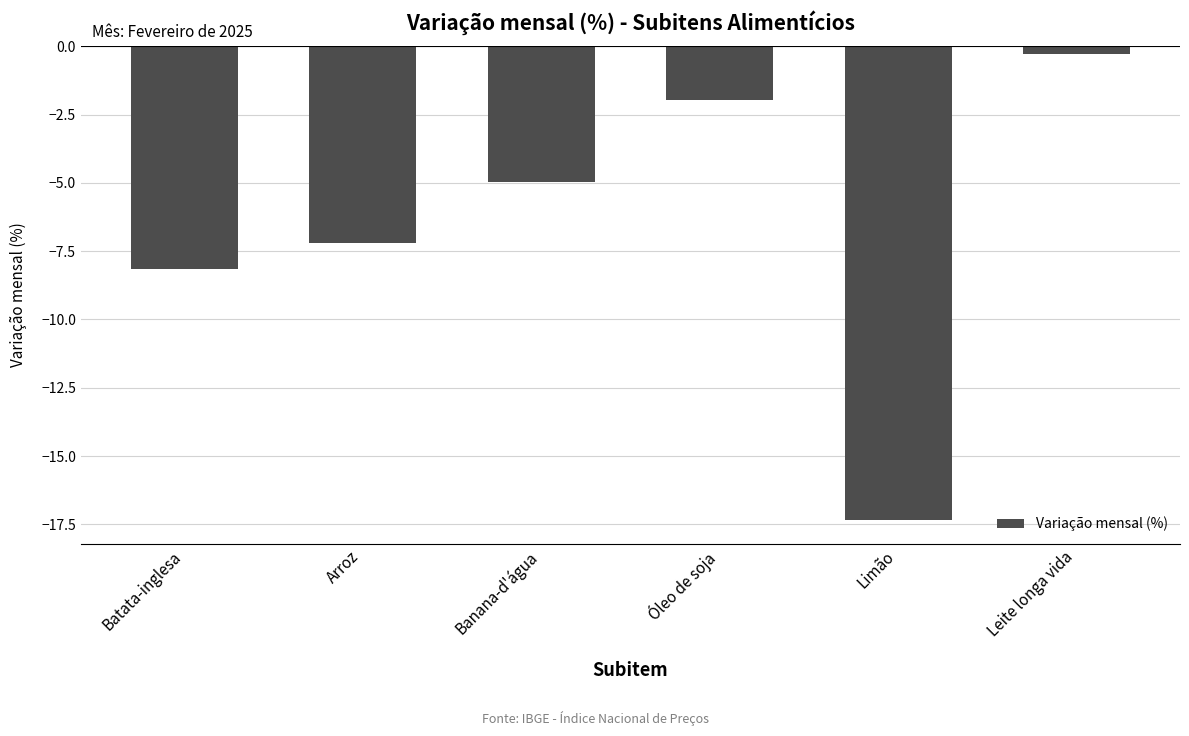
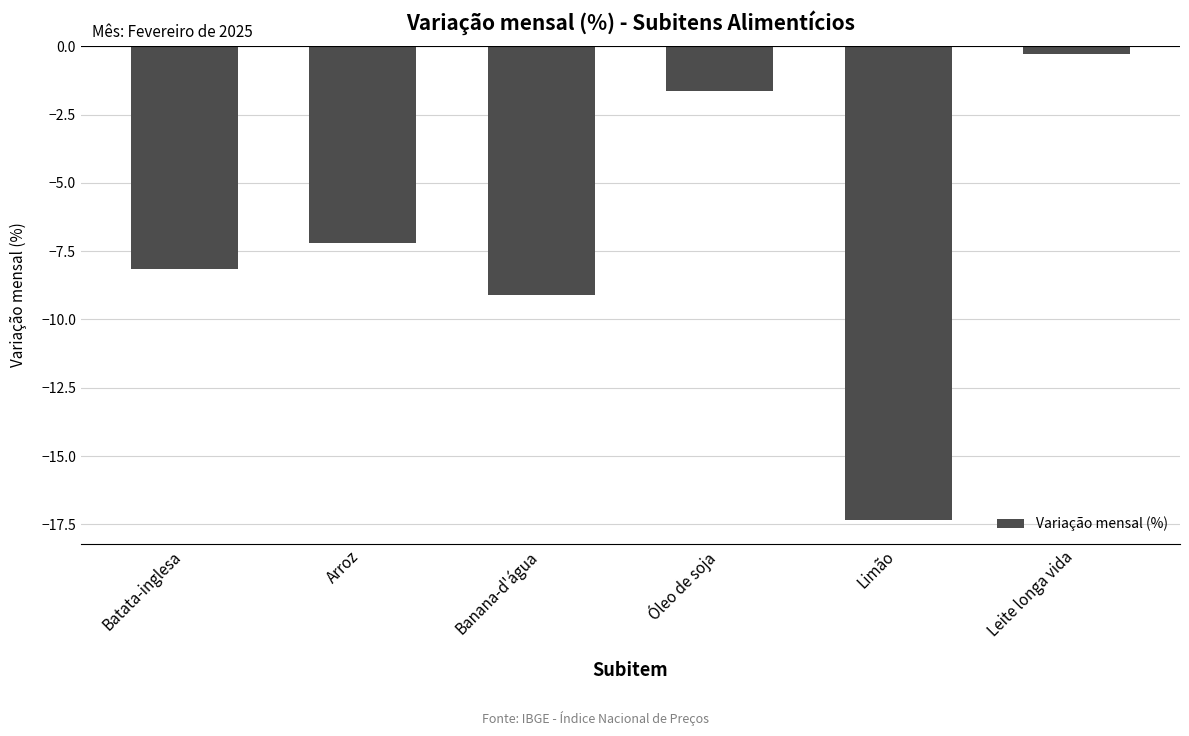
Banana-d'água: -5.0 -> -9.1
Óleo de soja: -2.0 -> -1.6
